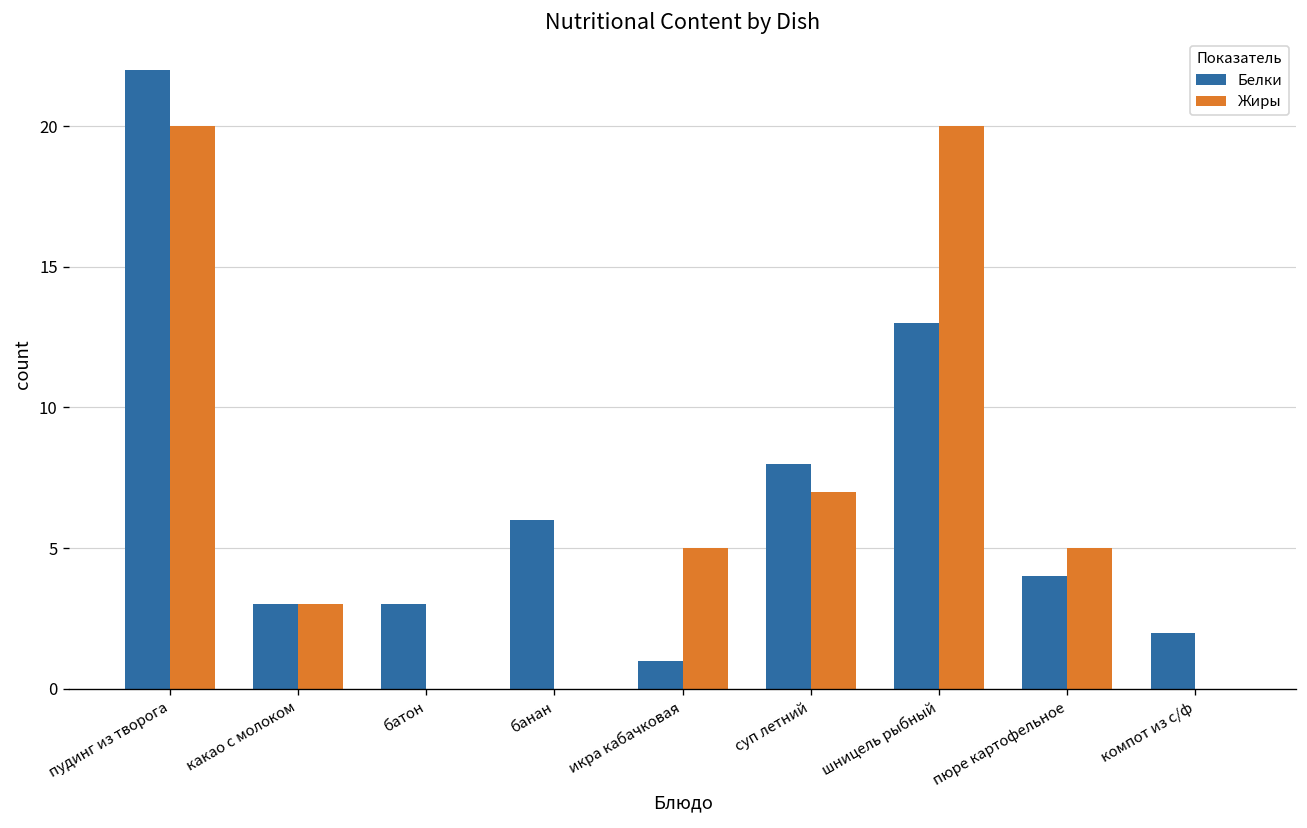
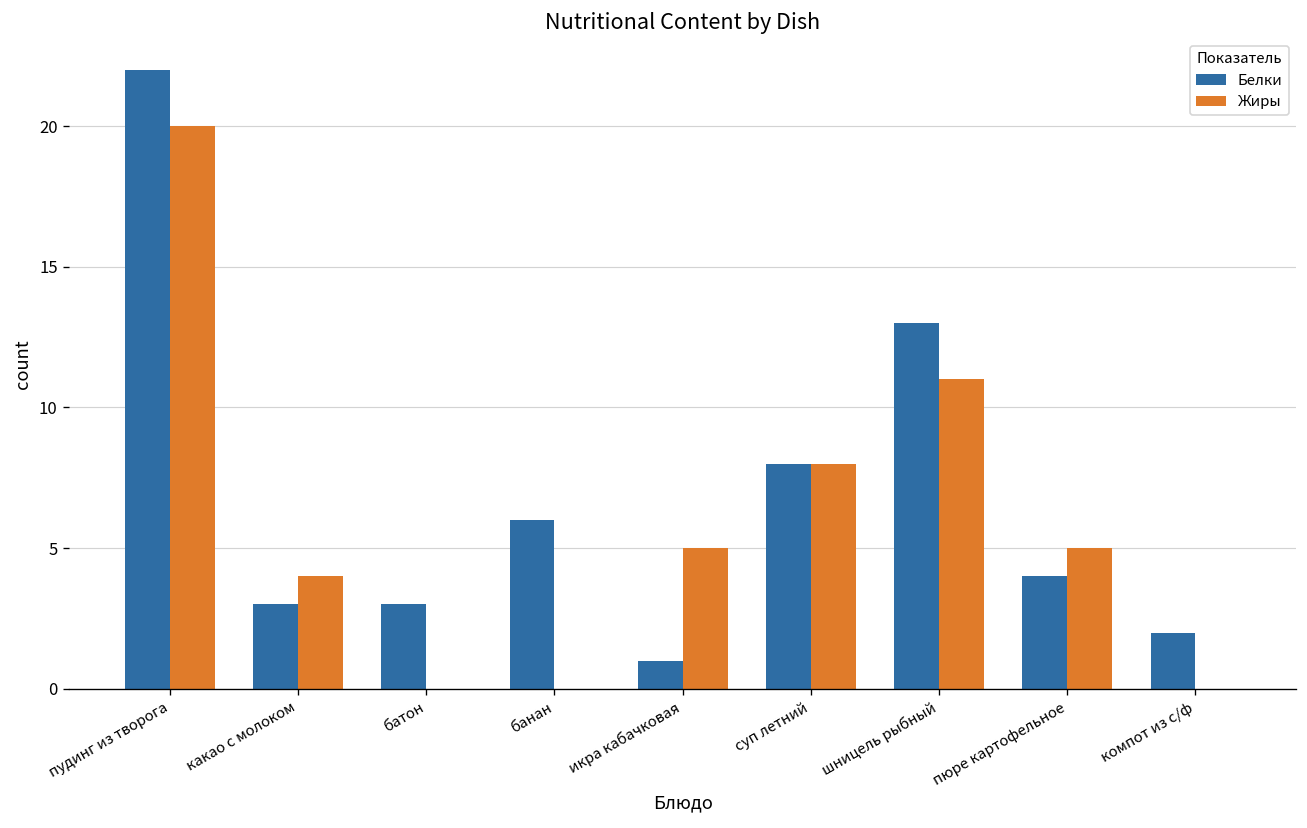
Жиры, какао с молоком: 3 -> 4
Жиры, суп летний: 7 -> 8
Жиры, шницель рыбный: 20 -> 11
